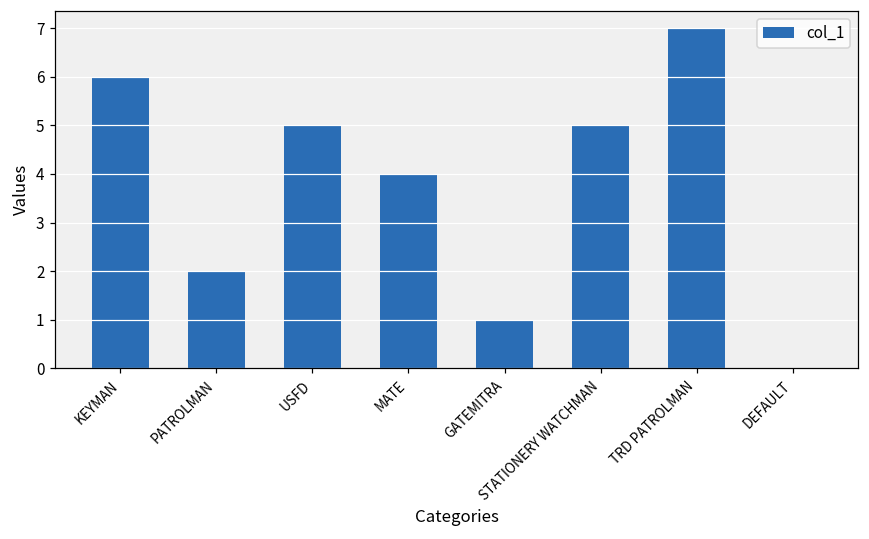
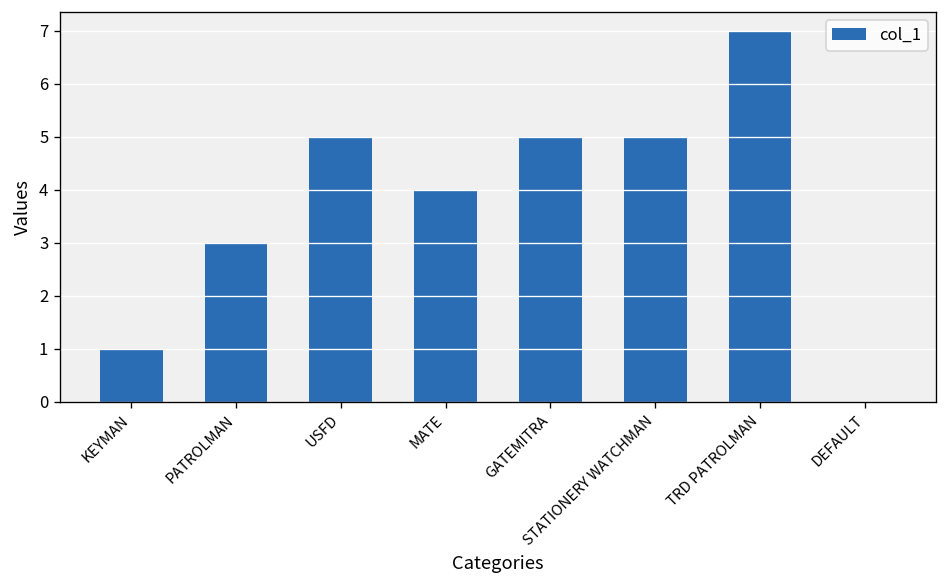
KEYMAN: 6 -> 1
PATROLMAN: 2 -> 3
GATEMITRA: 1 -> 5
